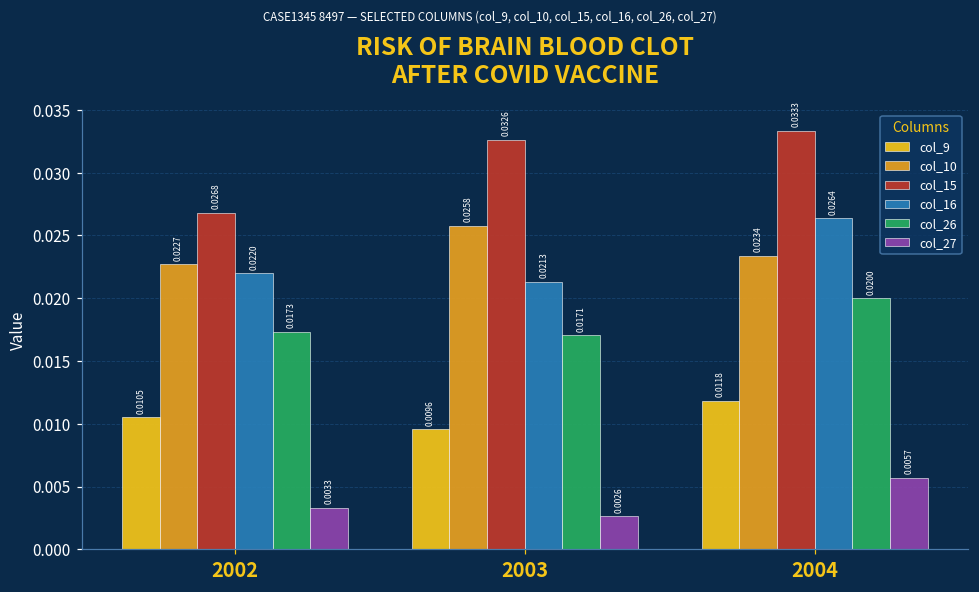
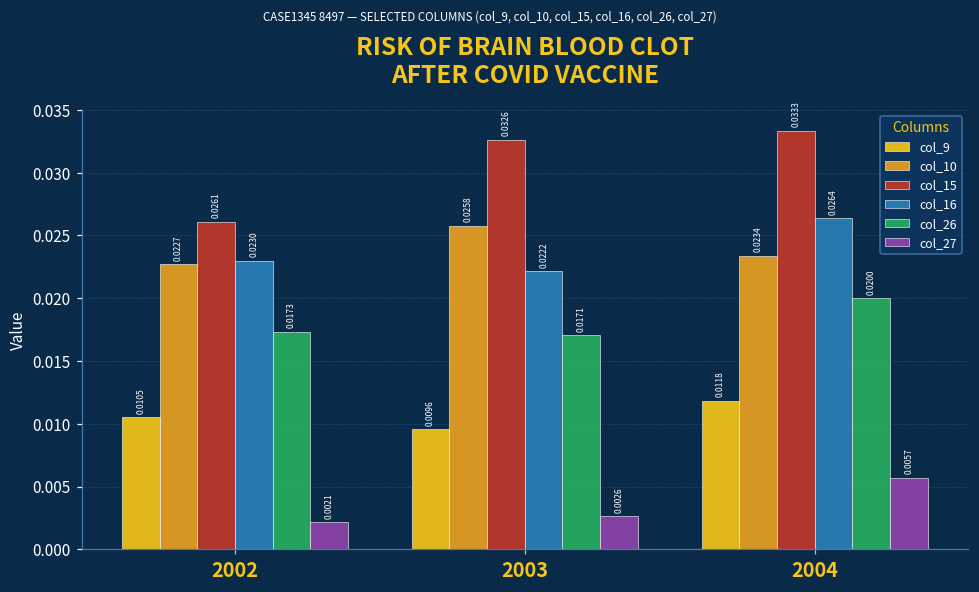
col_15, 2002: 0.0268 -> 0.0261
col_16, 2002: 0.0220 -> 0.0230
col_27, 2002: 0.0033 -> 0.0021
col_16, 2003: 0.0213 -> 0.0222
